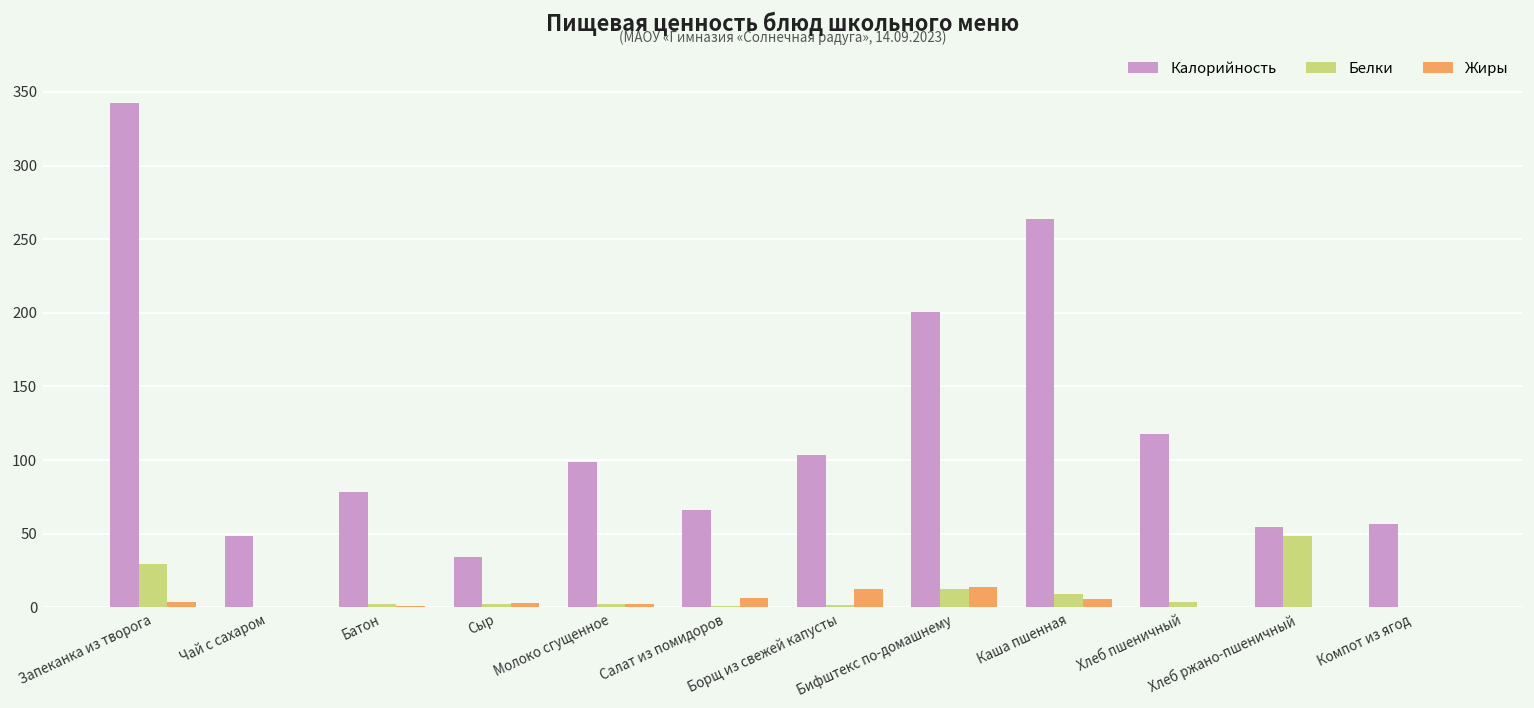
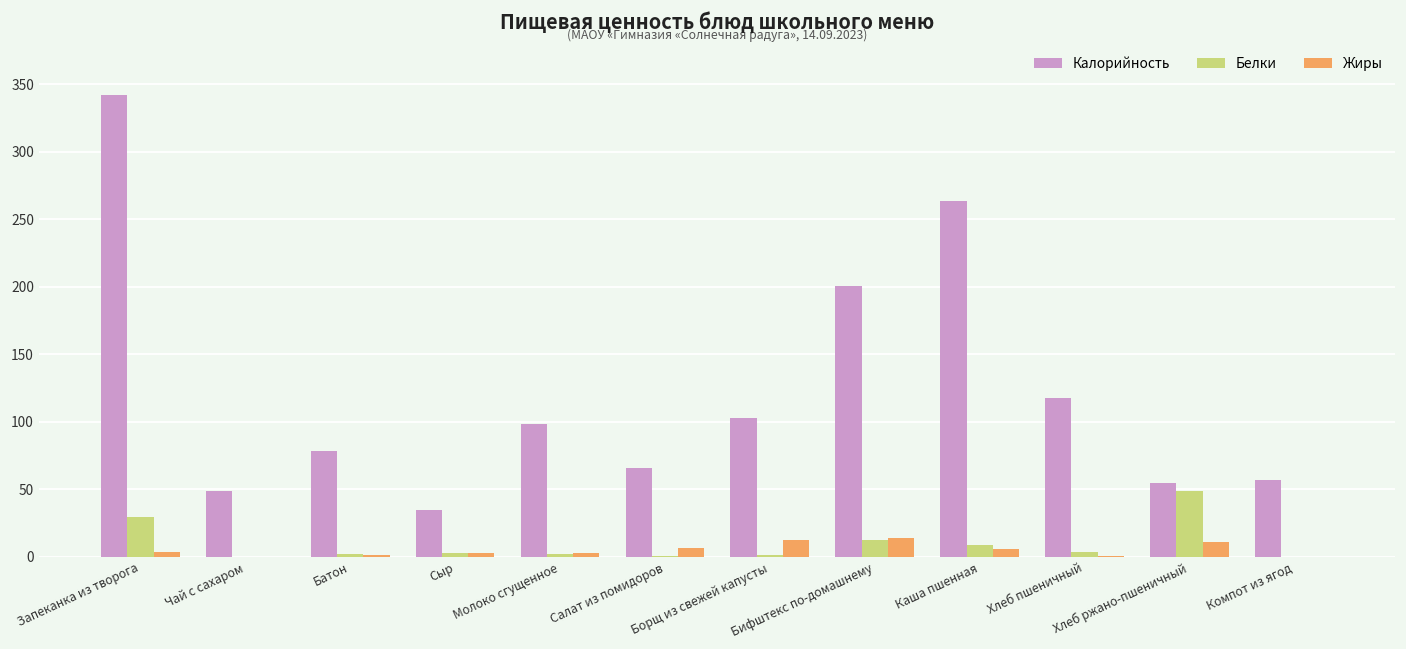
Жиры, Хлеб ржано-пшеничный: 0 -> 11
